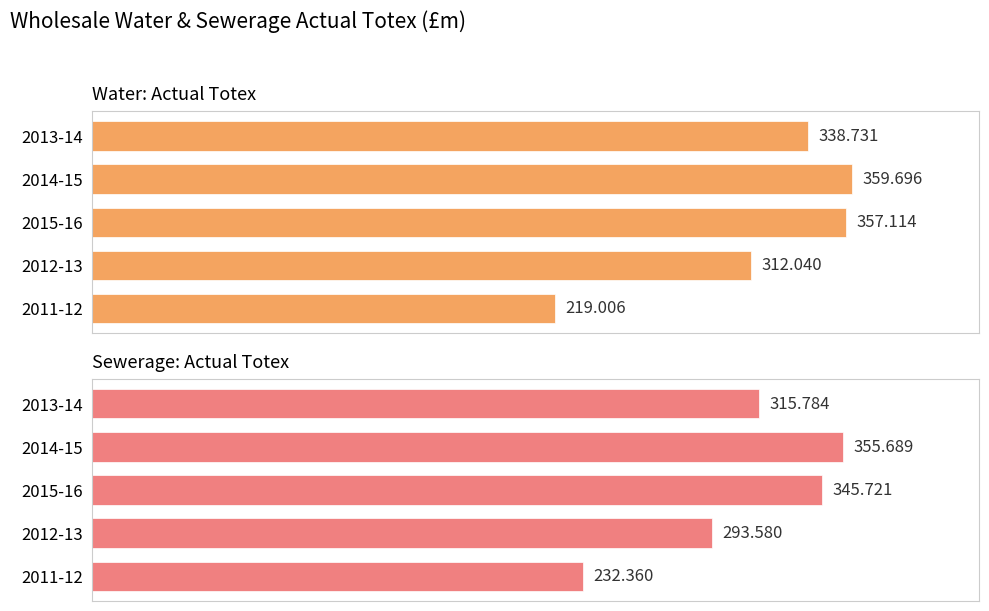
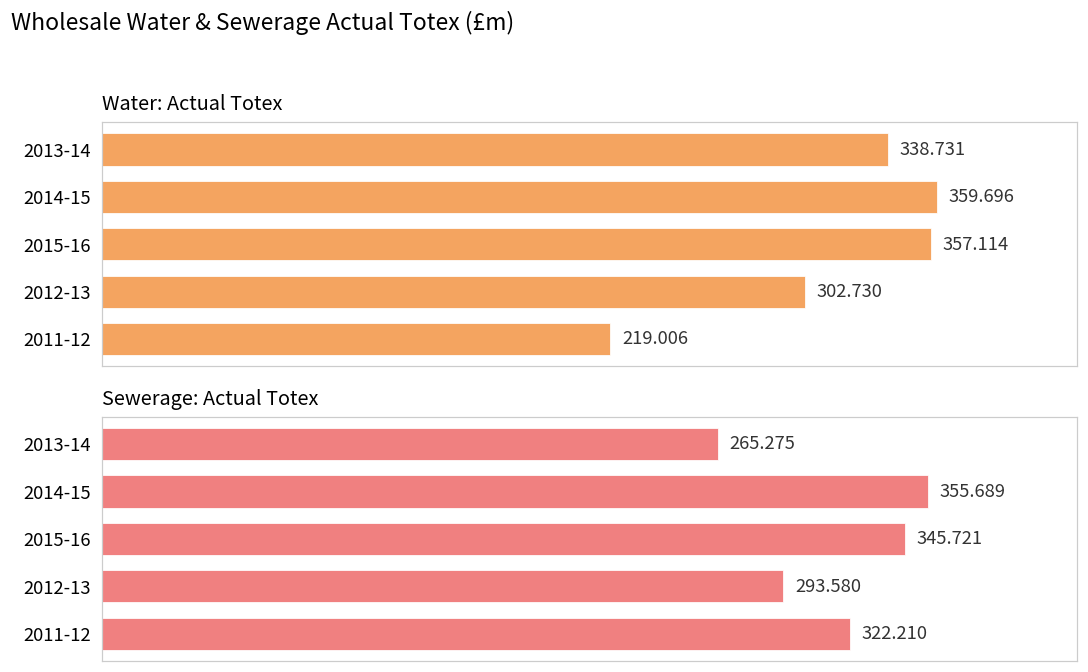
Water: Actual Totex, 2012-13: 312.040 -> 302.730
Sewerage: Actual Totex, 2013-14: 315.784 -> 265.275
Sewerage: Actual Totex, 2011-12: 232.360 -> 322.210
